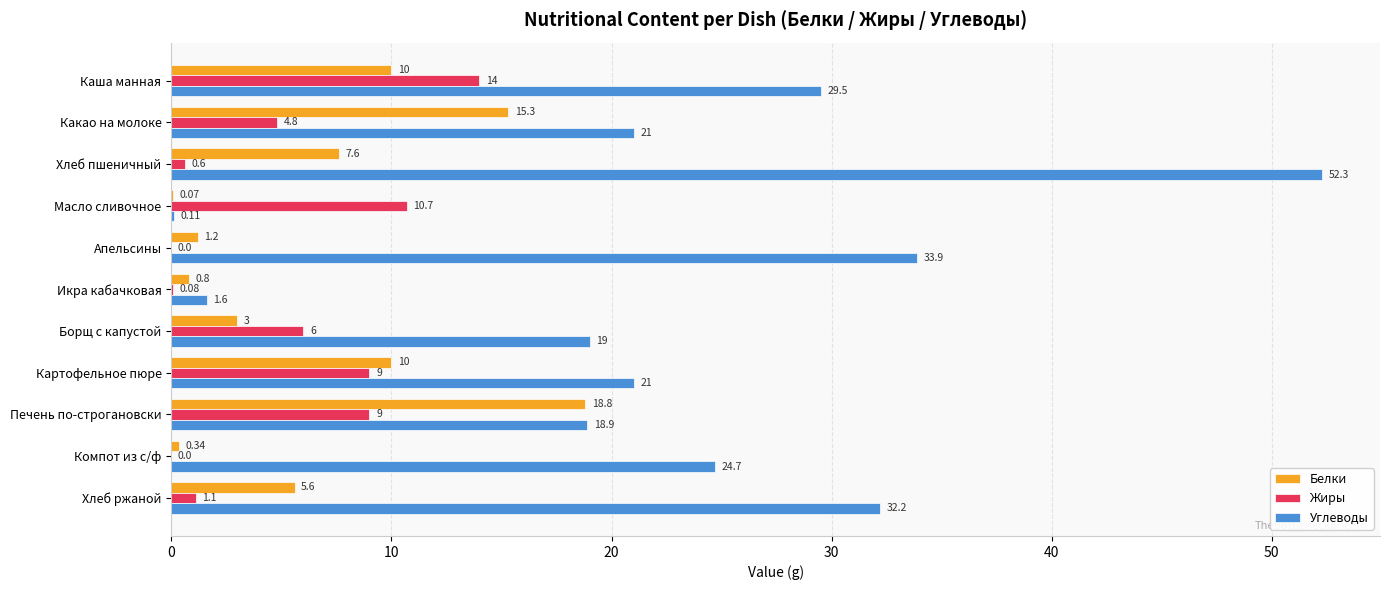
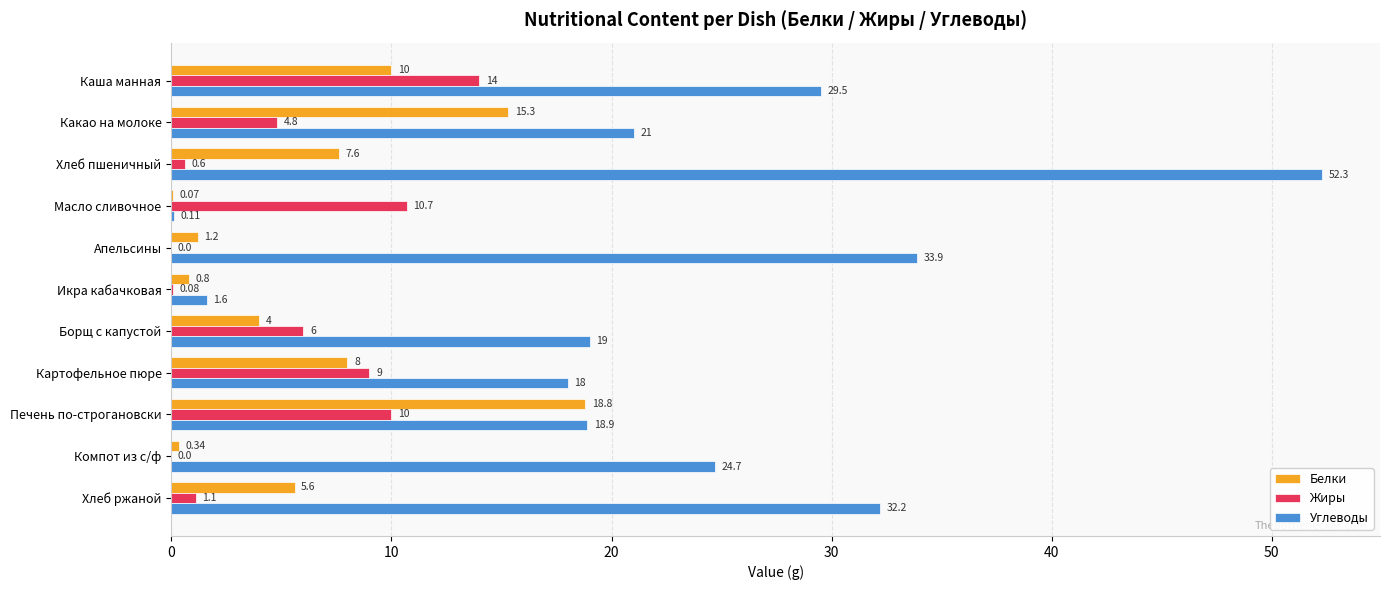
Белки, Борщ с капустой: 3 -> 4
Белки, Картофельное пюре: 10 -> 8
Углеводы, Картофельное пюре: 21 -> 18
Жиры, Печень по-строгановски: 9 -> 10
